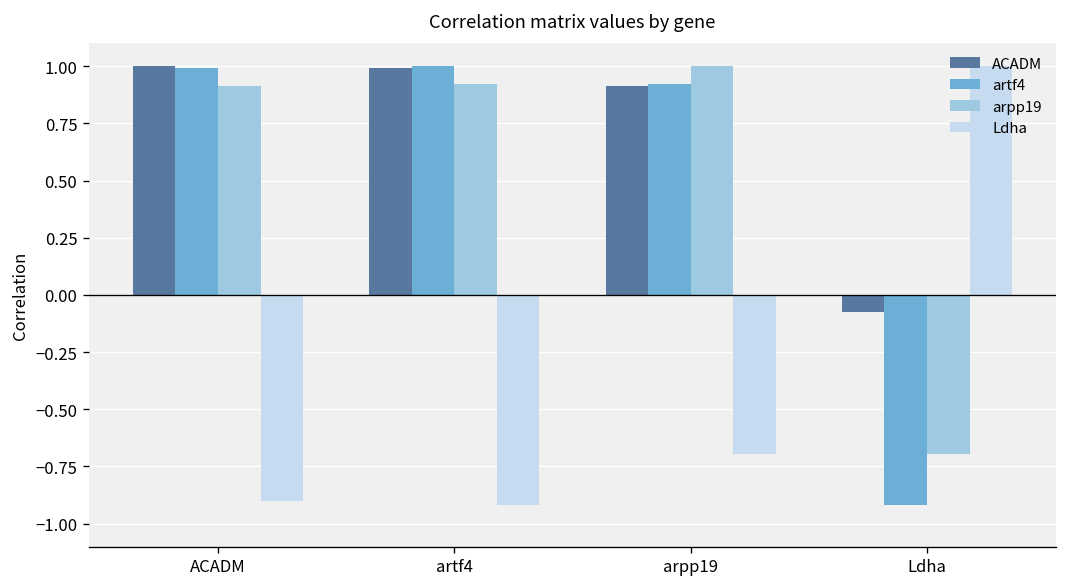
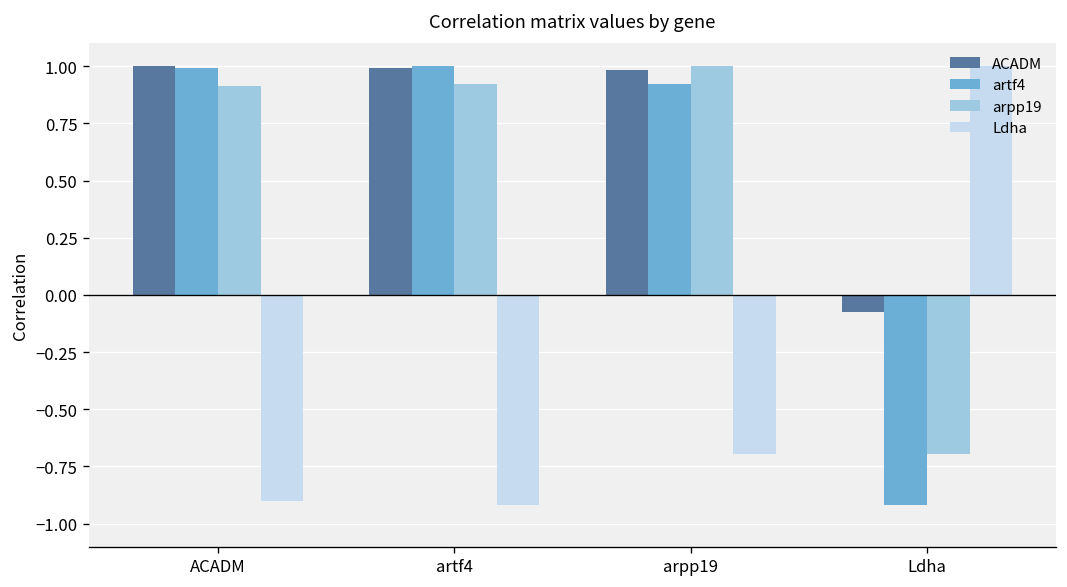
ACADM, arpp19: 0.91 -> 0.98
